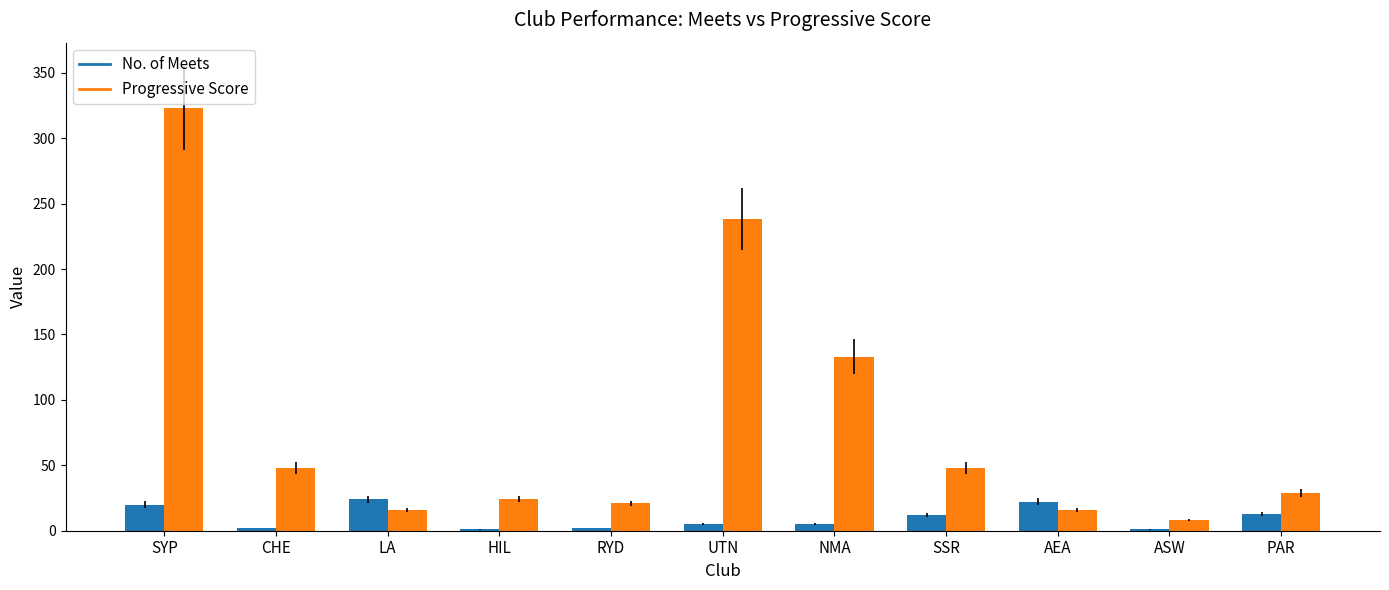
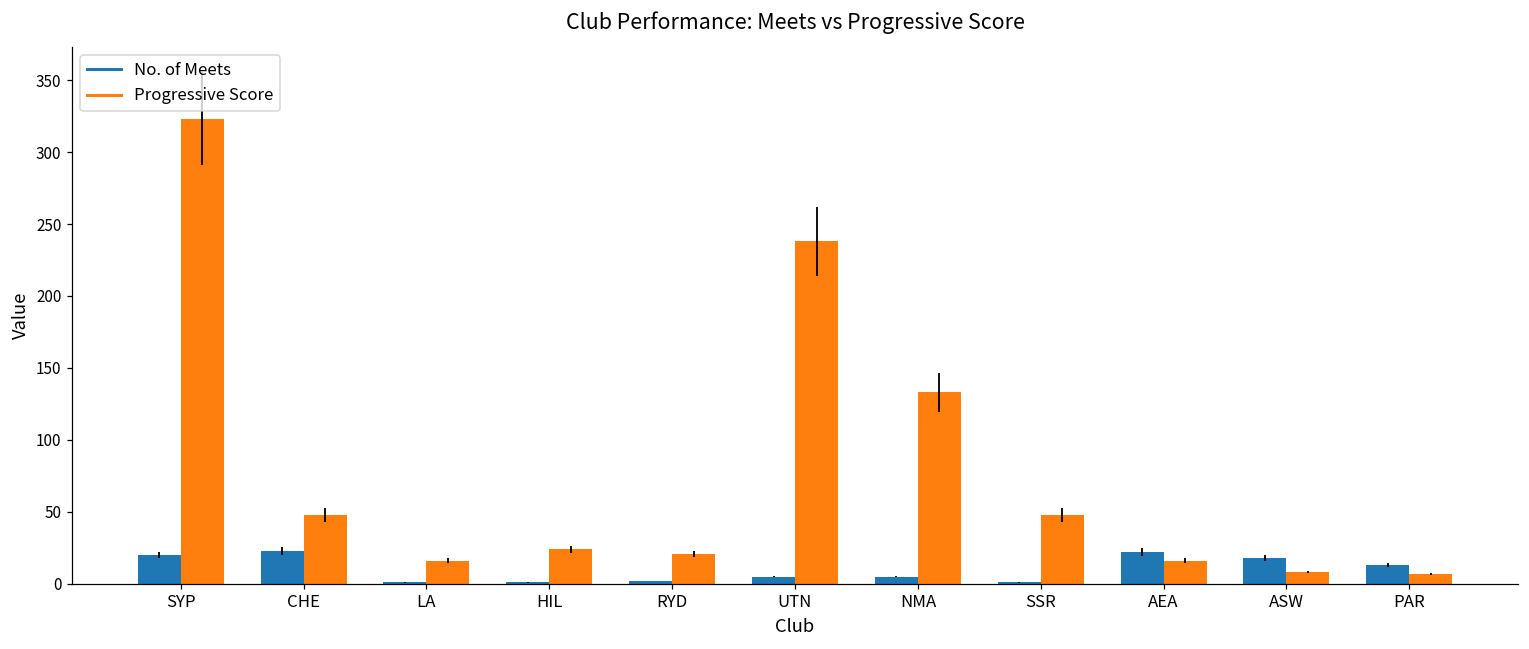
No. of Meets, CHE: 2 -> 23
No. of Meets, LA: 24 -> 1
No. of Meets, SSR: 12 -> 1
No. of Meets, ASW: 1 -> 18
Progressive Score, PAR: 29 -> 7
